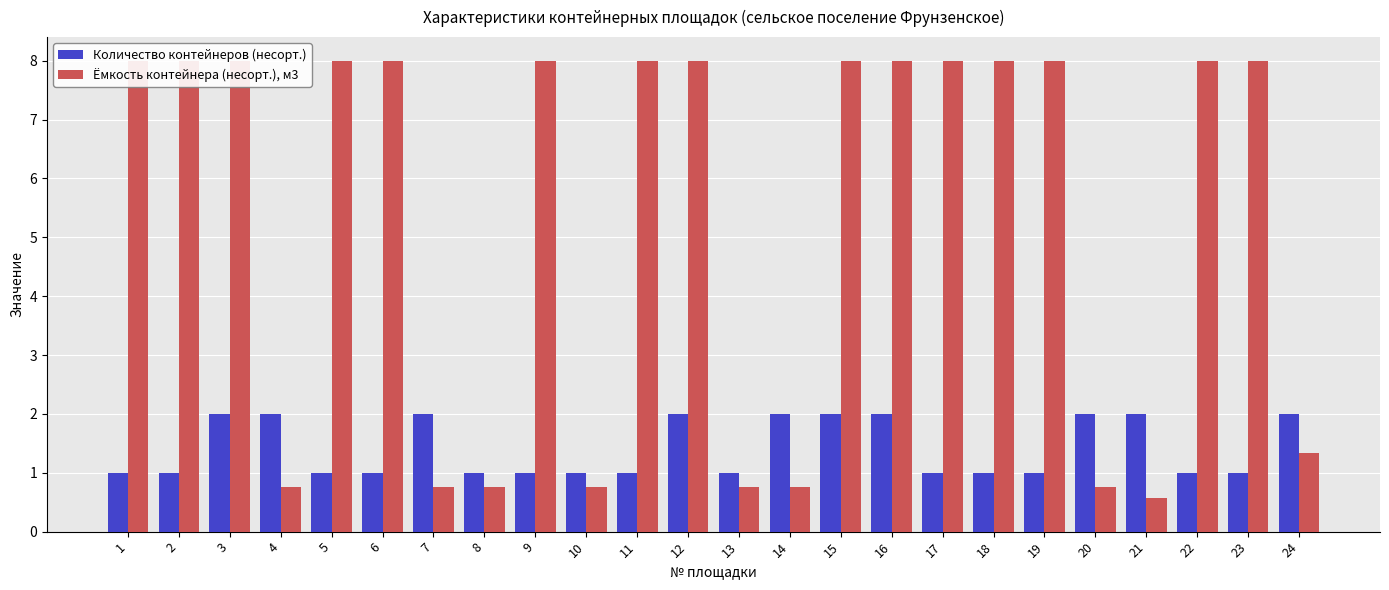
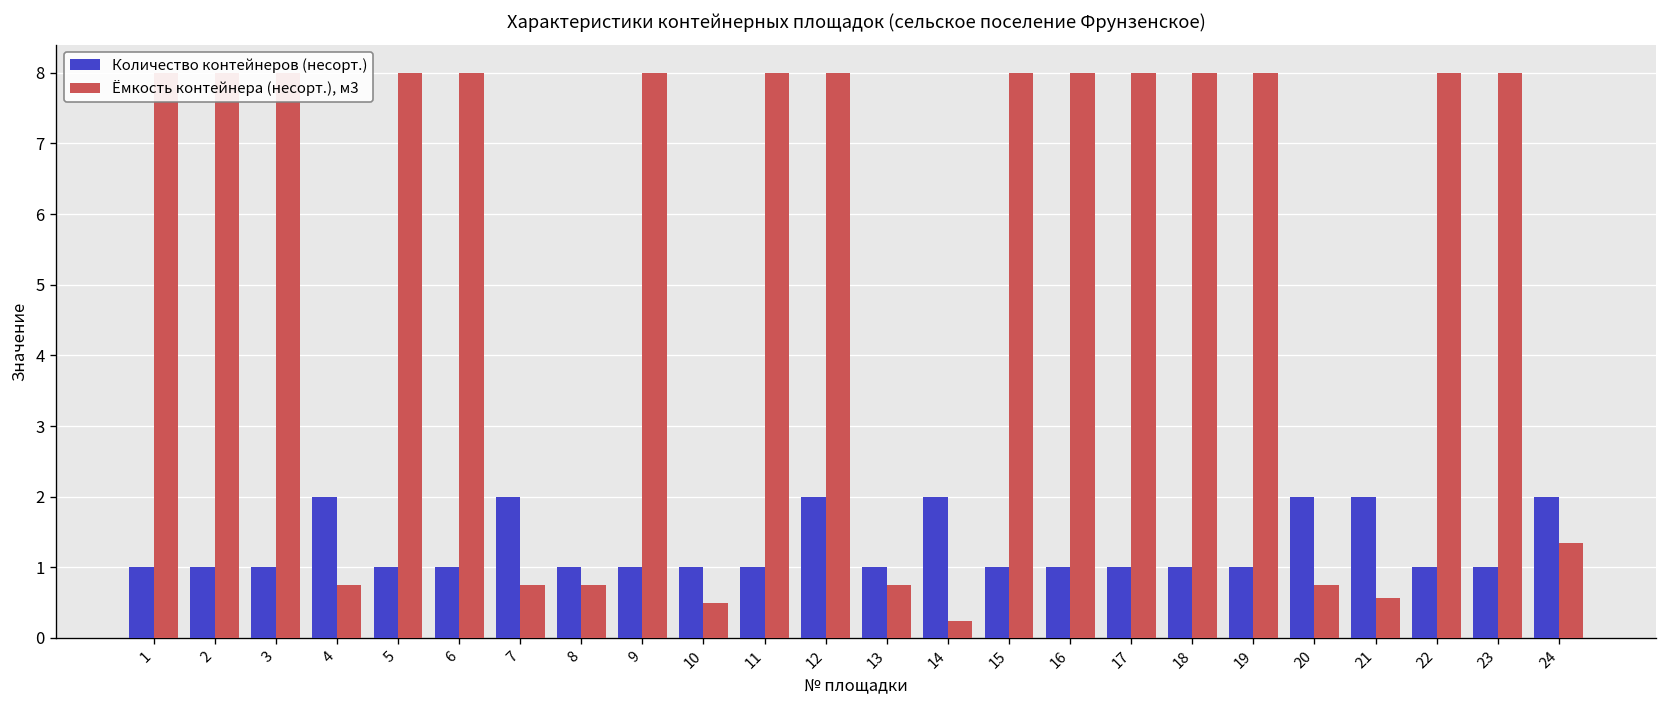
Количество контейнеров (несорт.), 3: 2 -> 1
Ёмкость контейнера (несорт.), м3, 10: 0.8 -> 0.5
Ёмкость контейнера (несорт.), м3, 14: 0.8 -> 0.2
Количество контейнеров (несорт.), 15: 2 -> 1
Количество контейнеров (несорт.), 16: 2 -> 1
